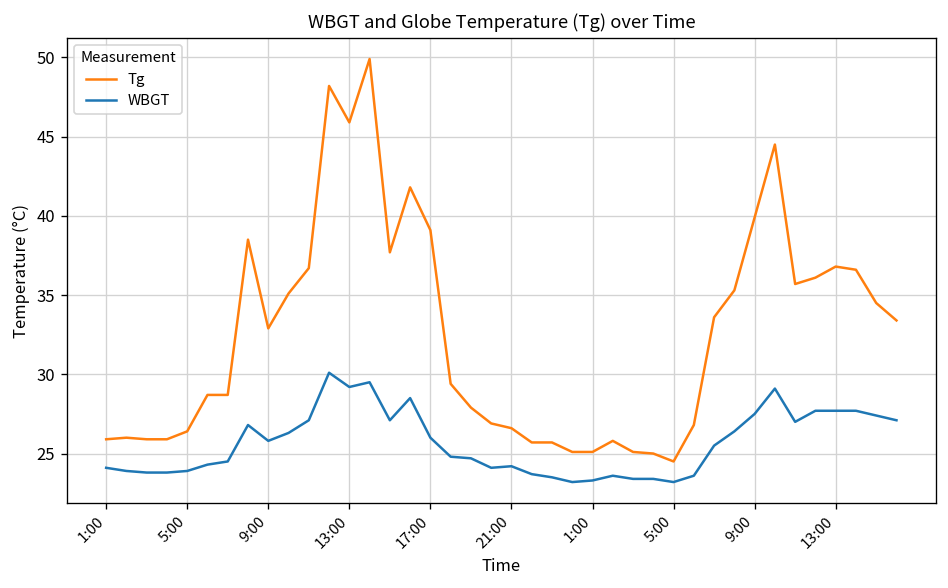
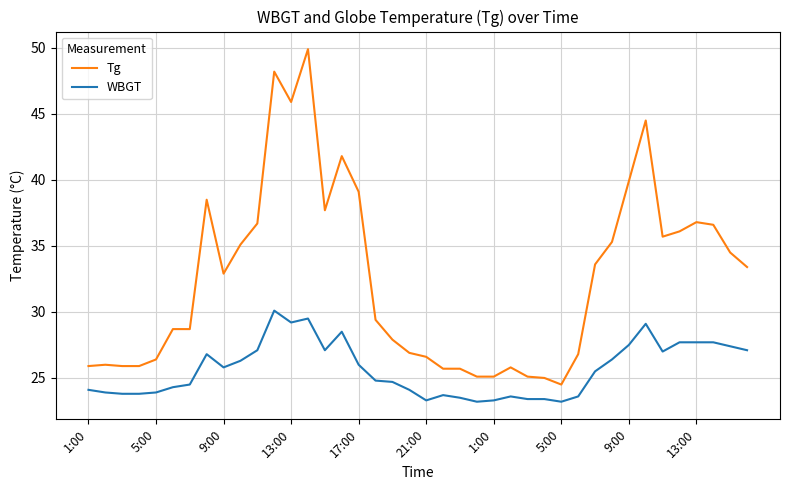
WBGT, 21:00: 24.2 -> 23.3
